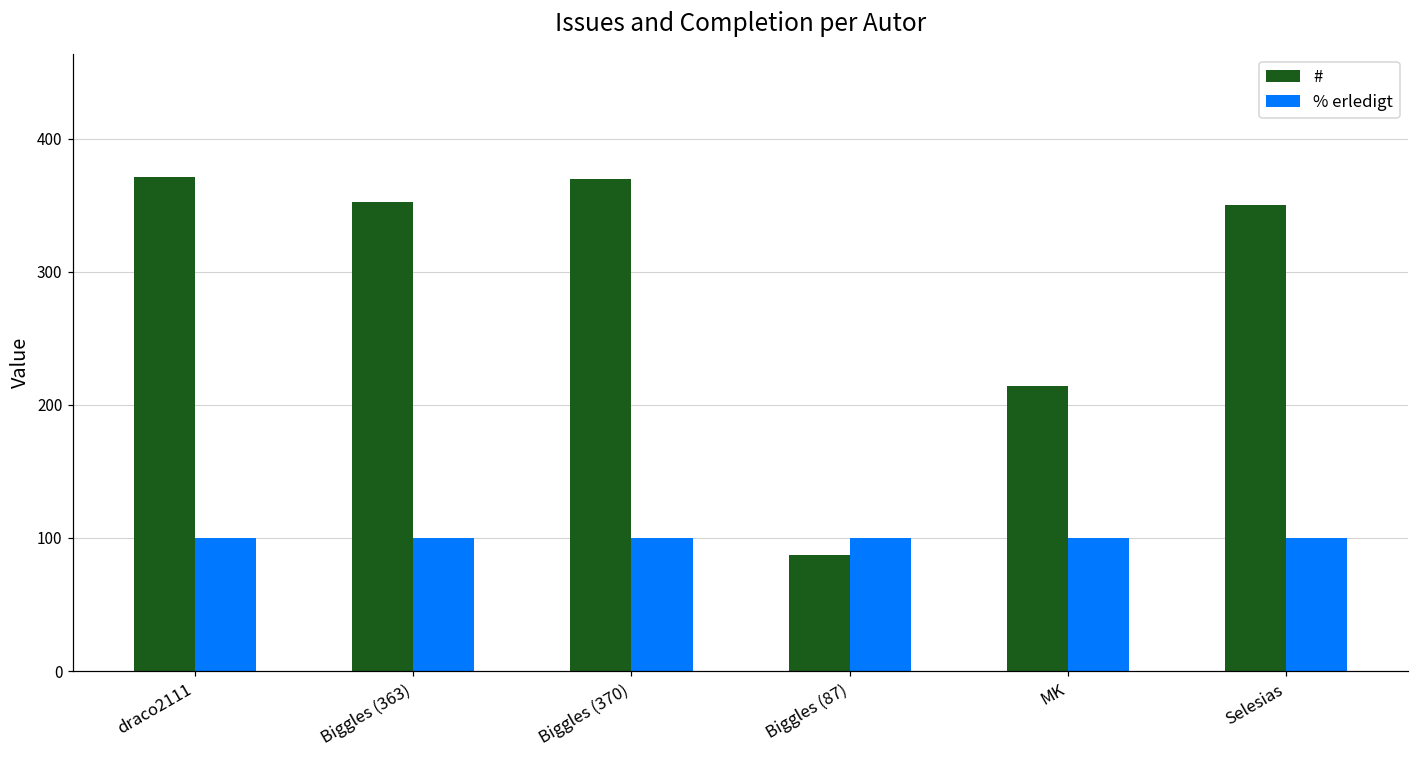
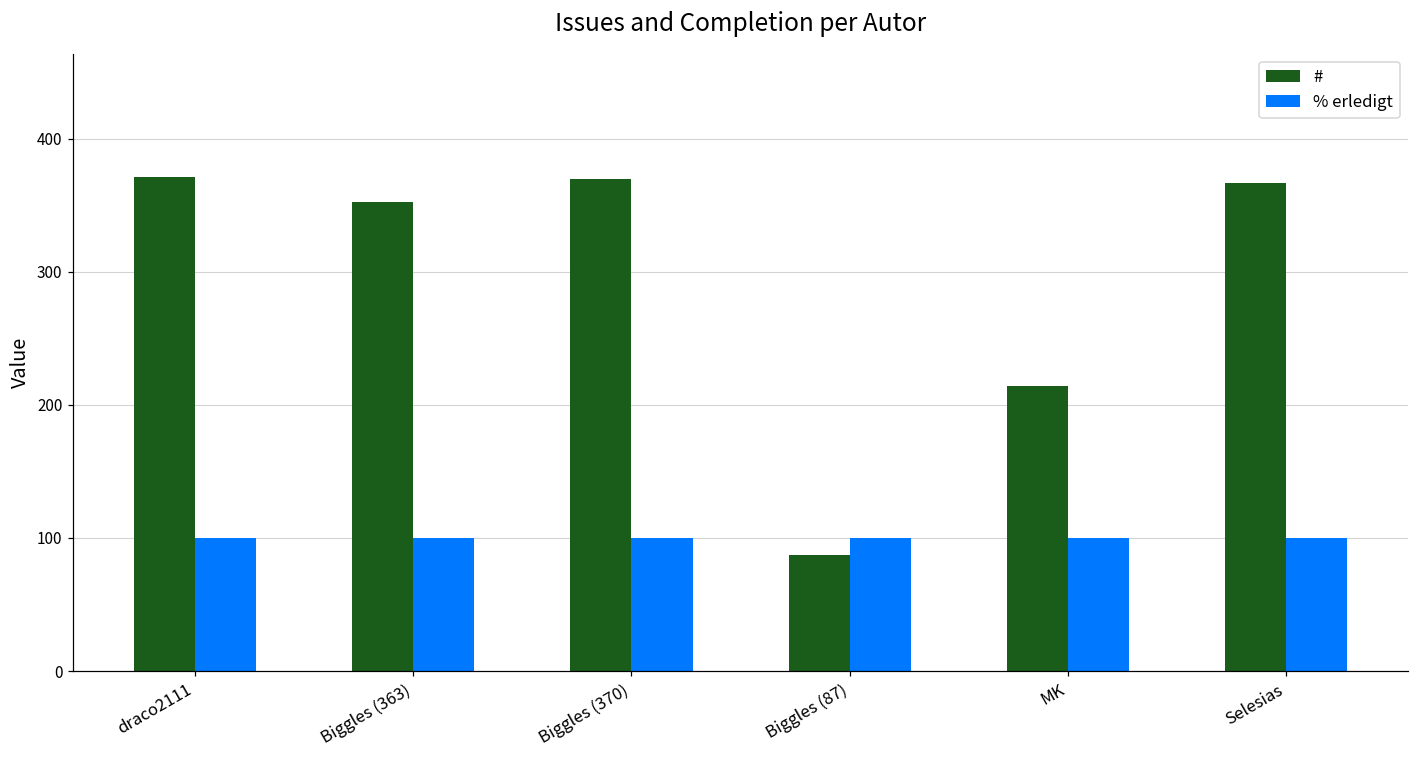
#, Selesias: 350 -> 367
